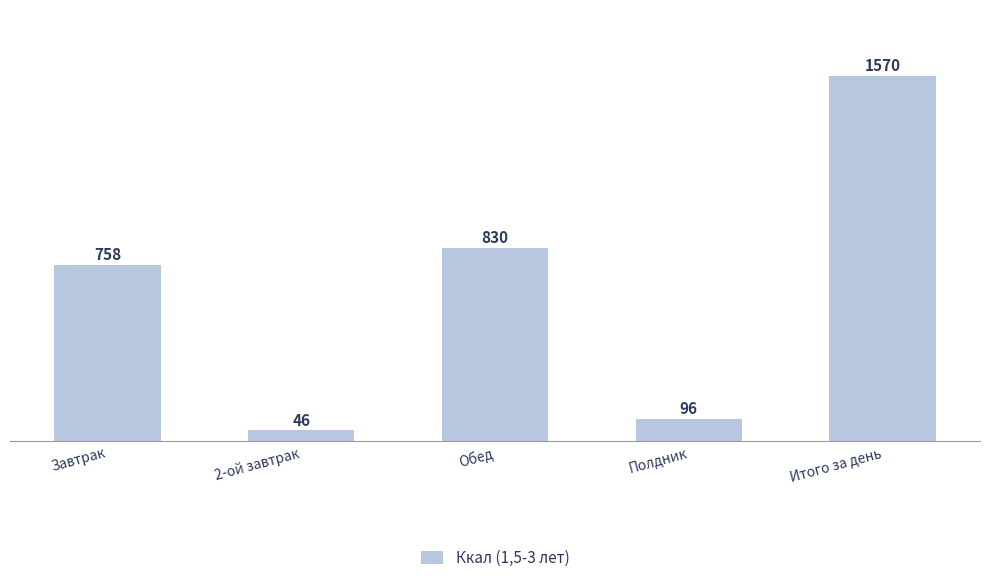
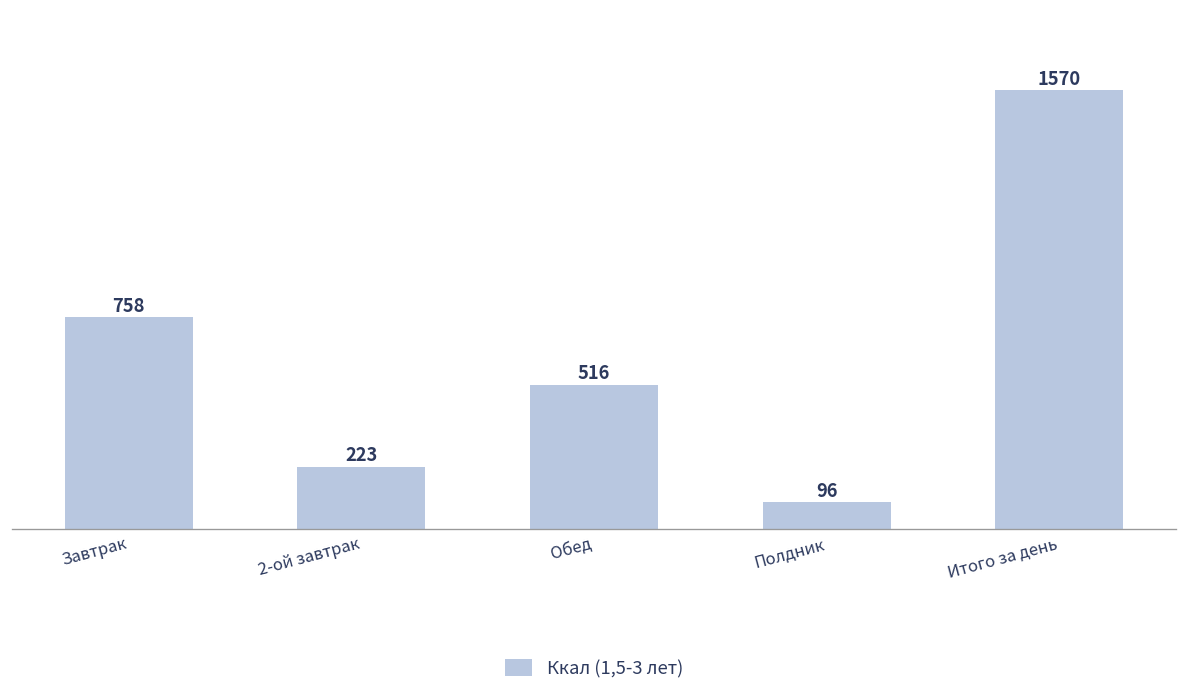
2-ой завтрак: 46 -> 223
Обед: 830 -> 516
